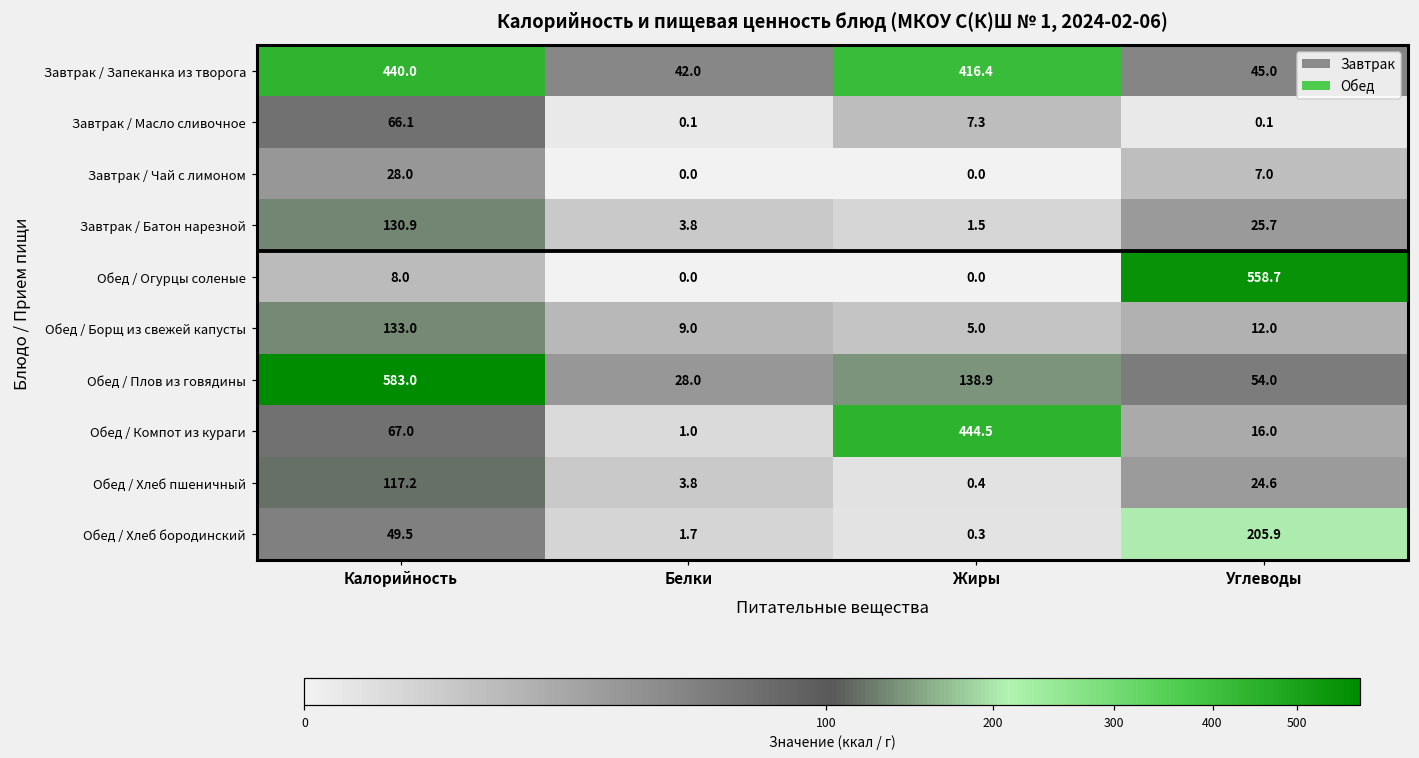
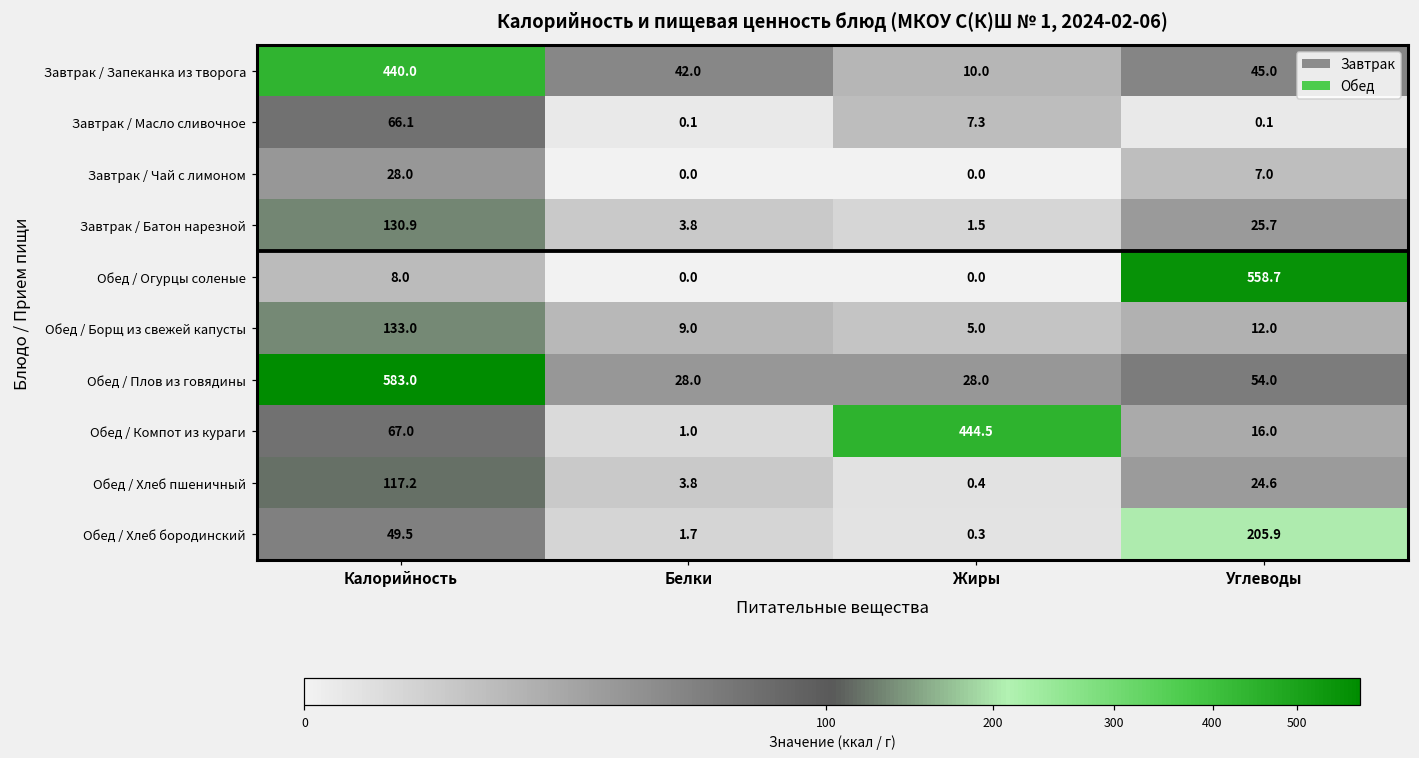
Завтрак / Запеканка из творога, Жиры: 416.4 -> 10.0
Обед / Плов из говядины, Жиры: 138.9 -> 28.0
